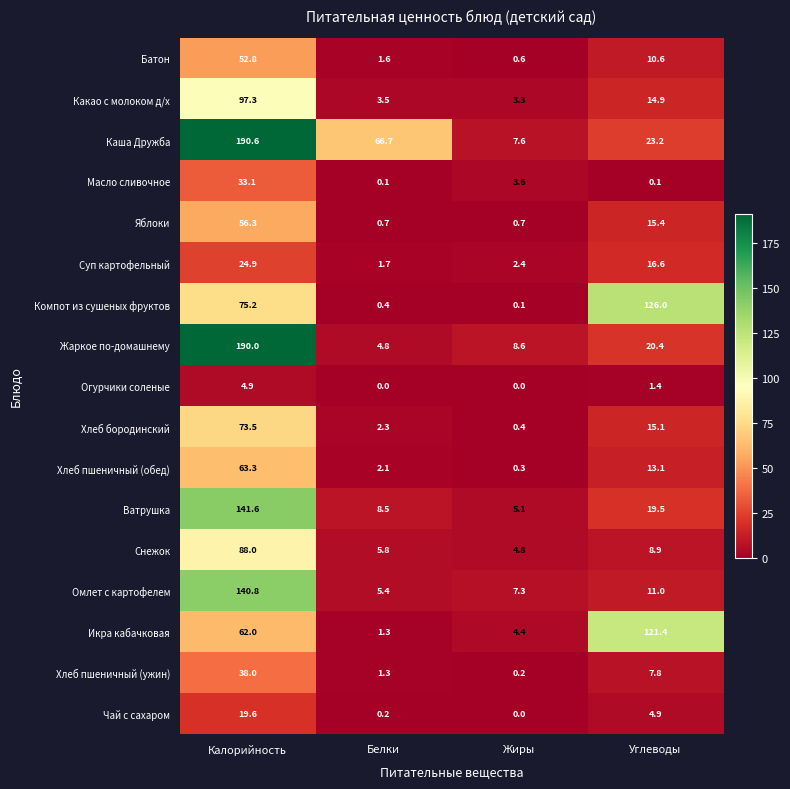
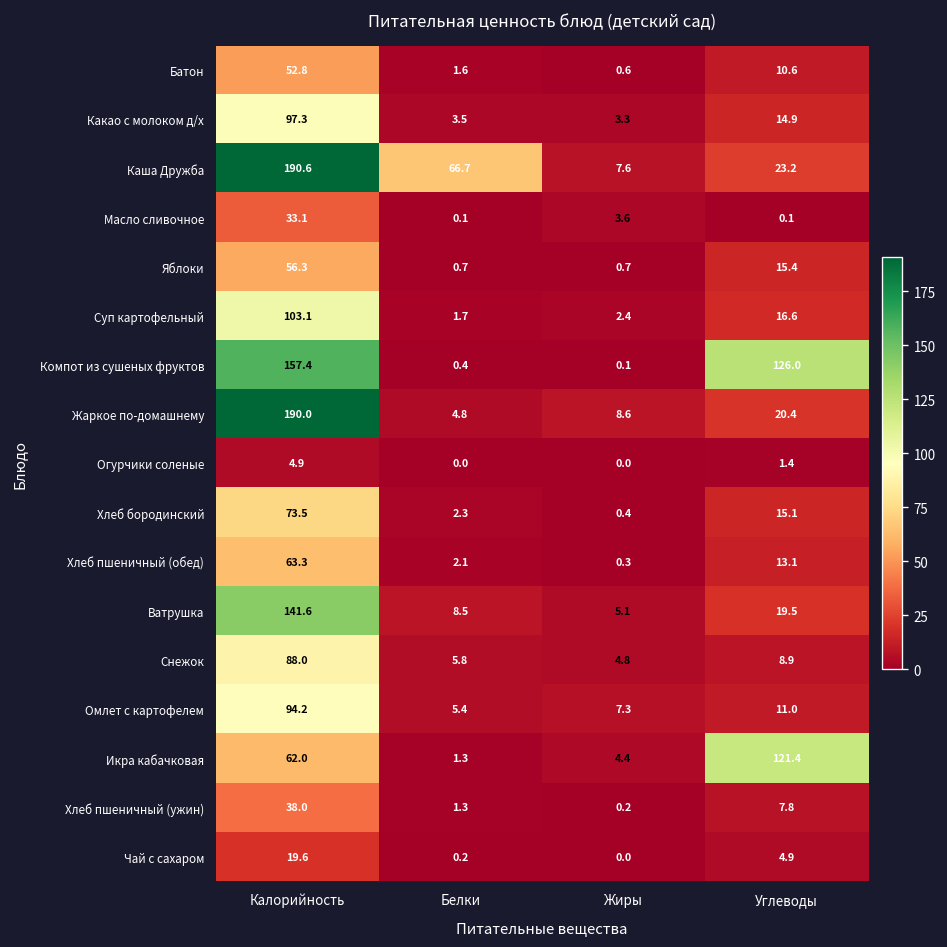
Суп картофельный, Калорийность: 24.9 -> 103.1
Компот из сушеных фруктов, Калорийность: 75.2 -> 157.4
Омлет с картофелем, Калорийность: 140.8 -> 94.2
